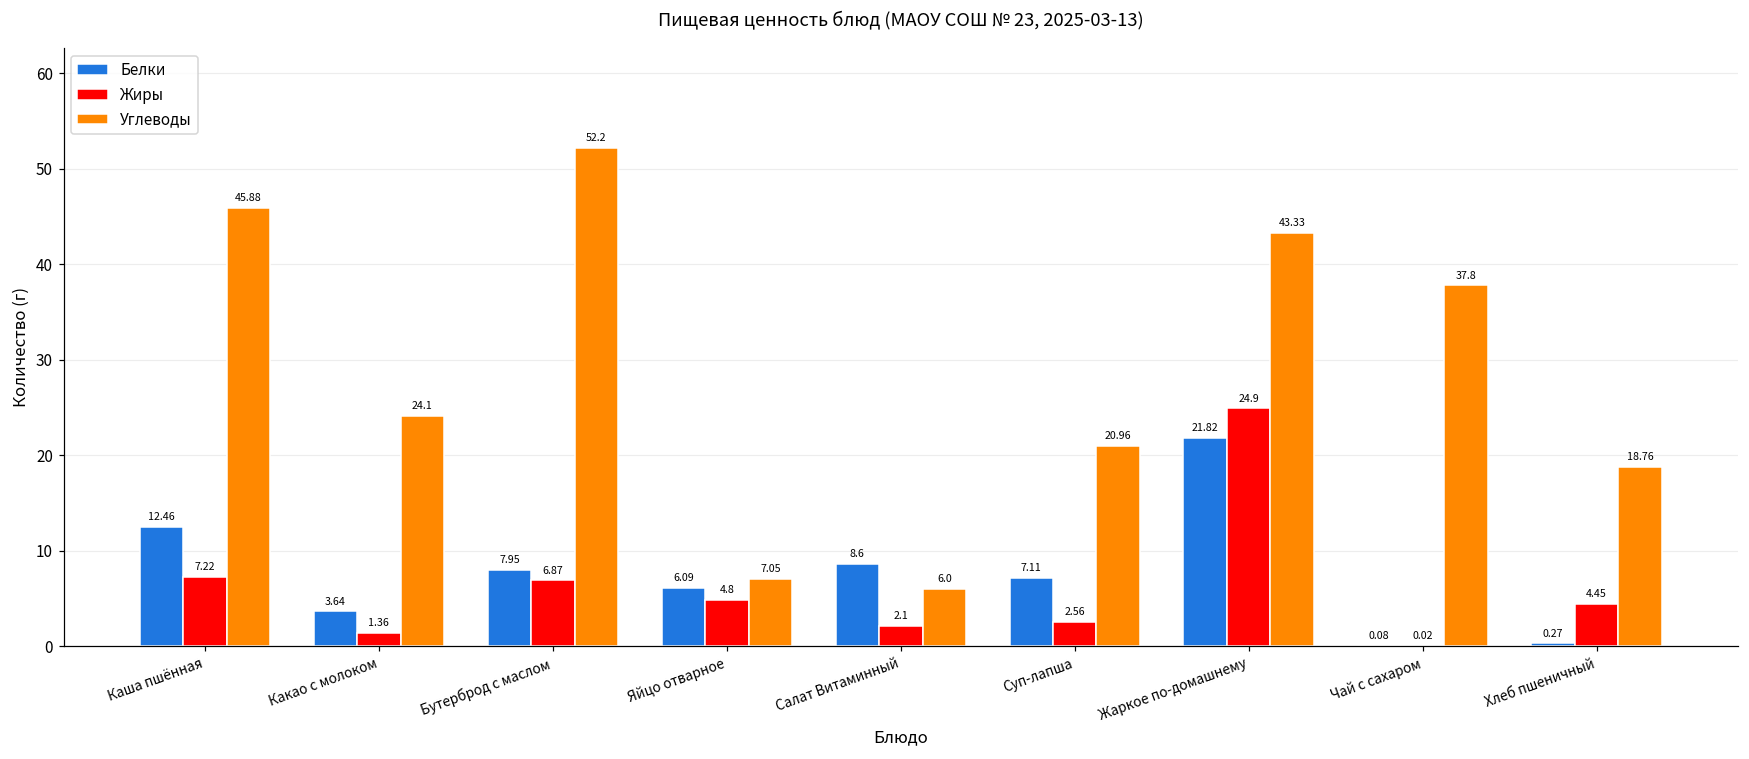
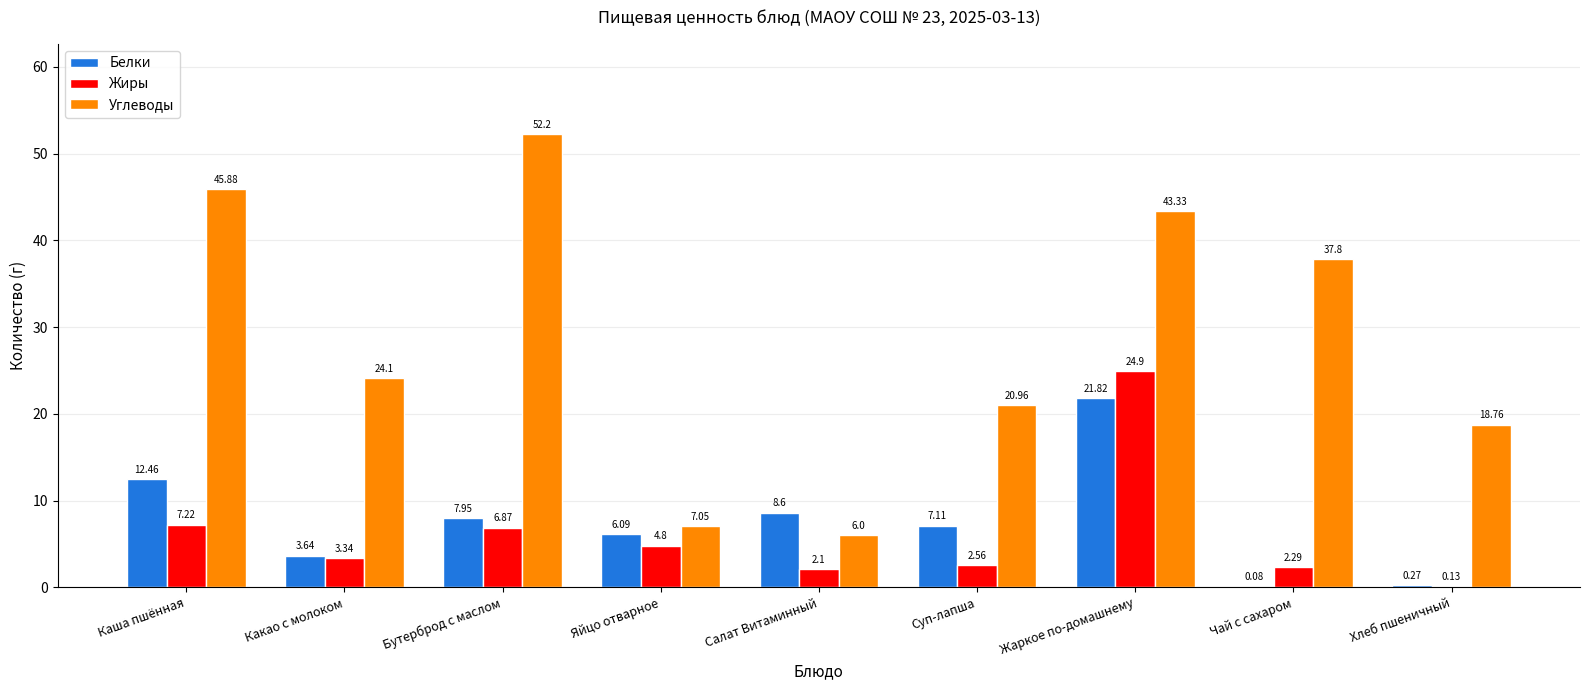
Жиры, Какао с молоком: 1.36 -> 3.34
Жиры, Чай с сахаром: 0.02 -> 2.29
Жиры, Хлеб пшеничный: 4.45 -> 0.13
